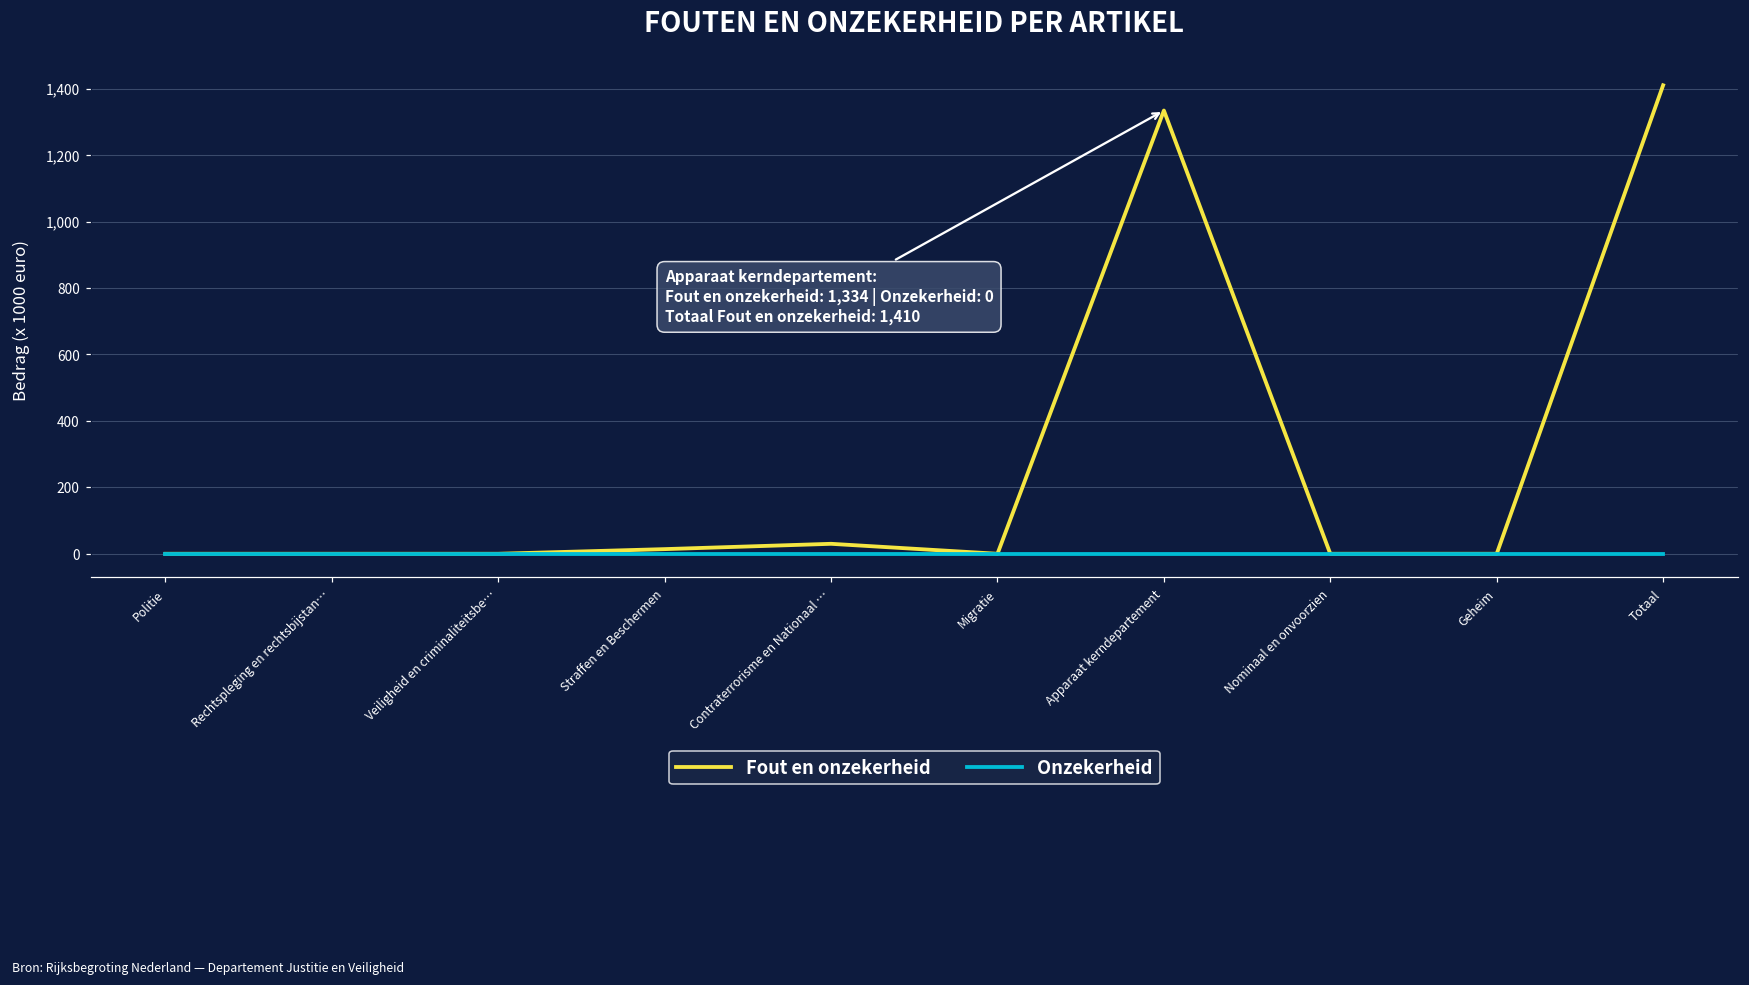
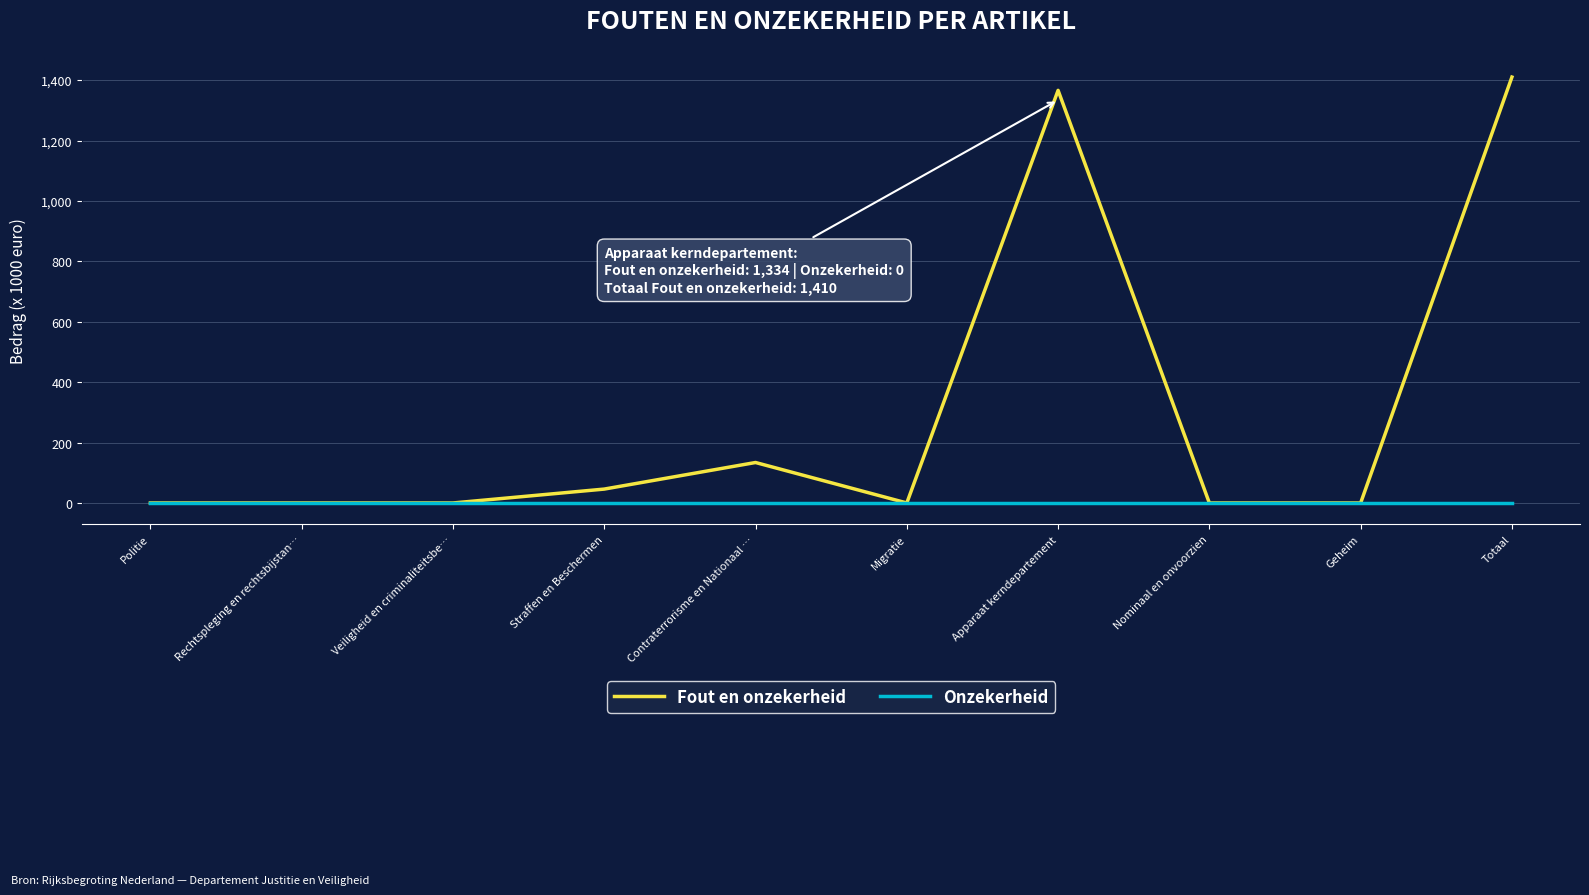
Fout en onzekerheid, Straffen en Beschermen: 10 -> 50
Fout en onzekerheid, Contraterrorisme en Nationaal …: 30 -> 130
Fout en onzekerheid, Apparaat kerndepartement: 1,330 -> 1,370
